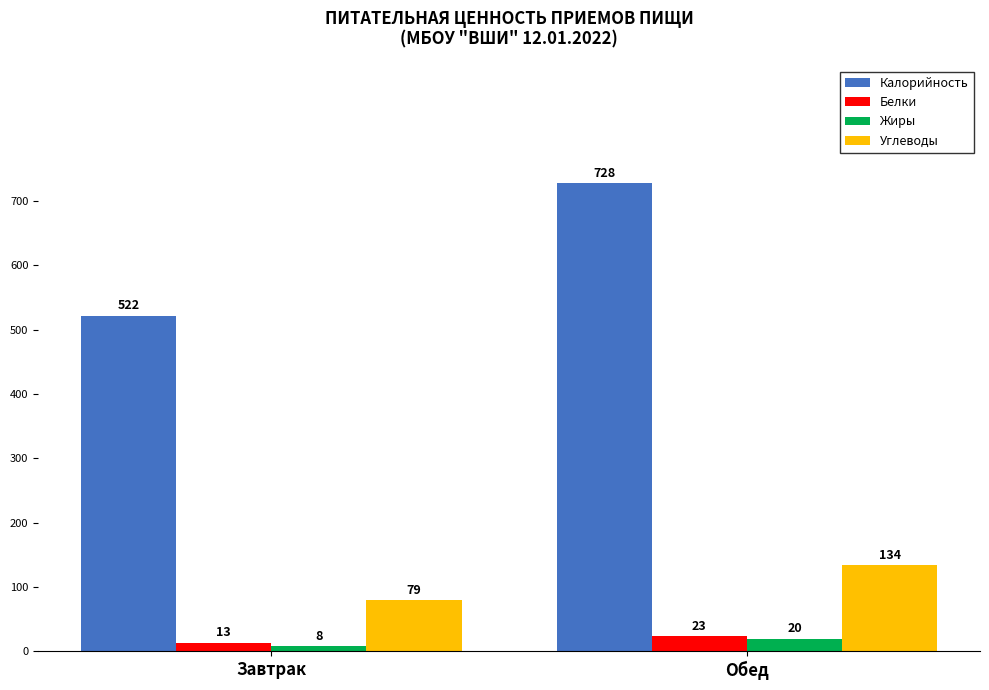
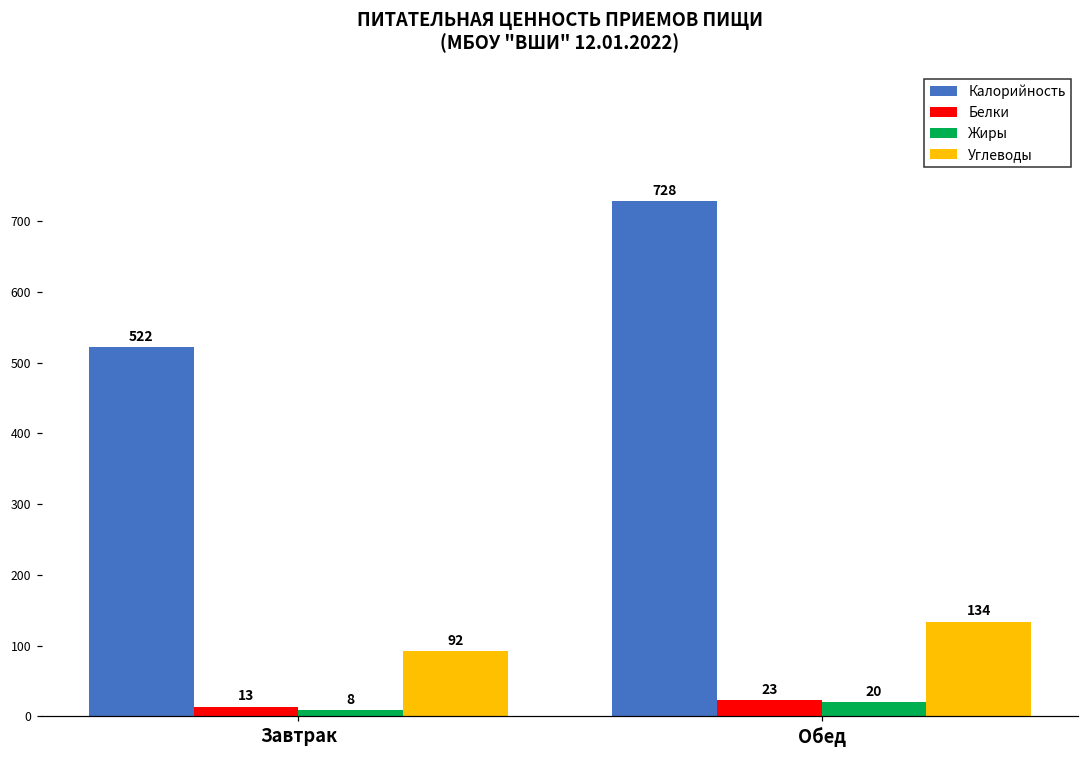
Углеводы, Завтрак: 79 -> 92
